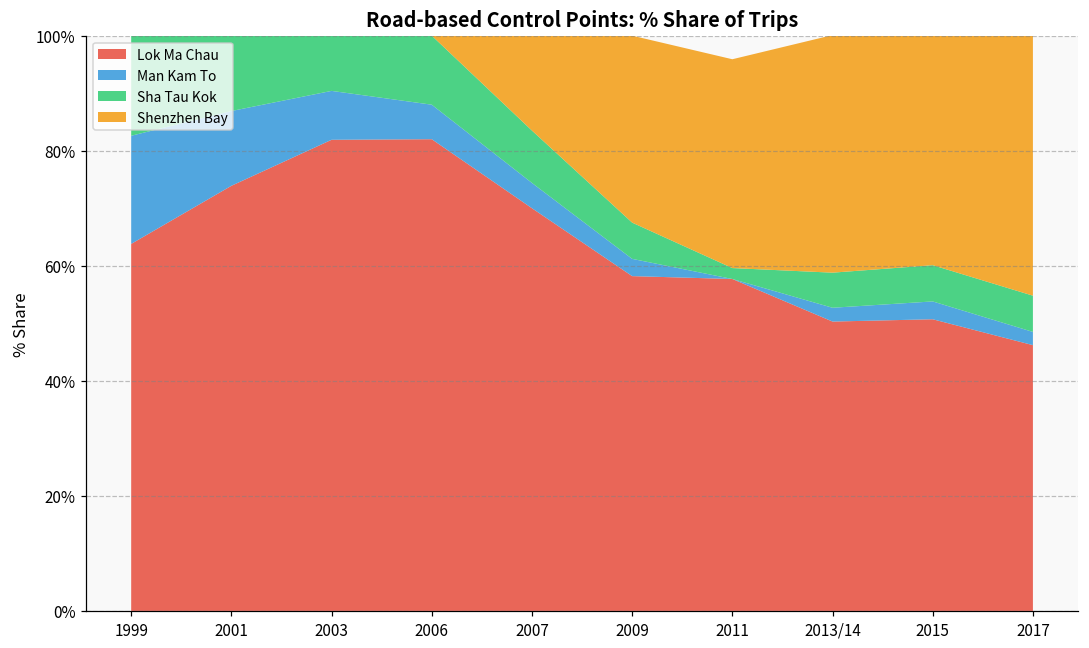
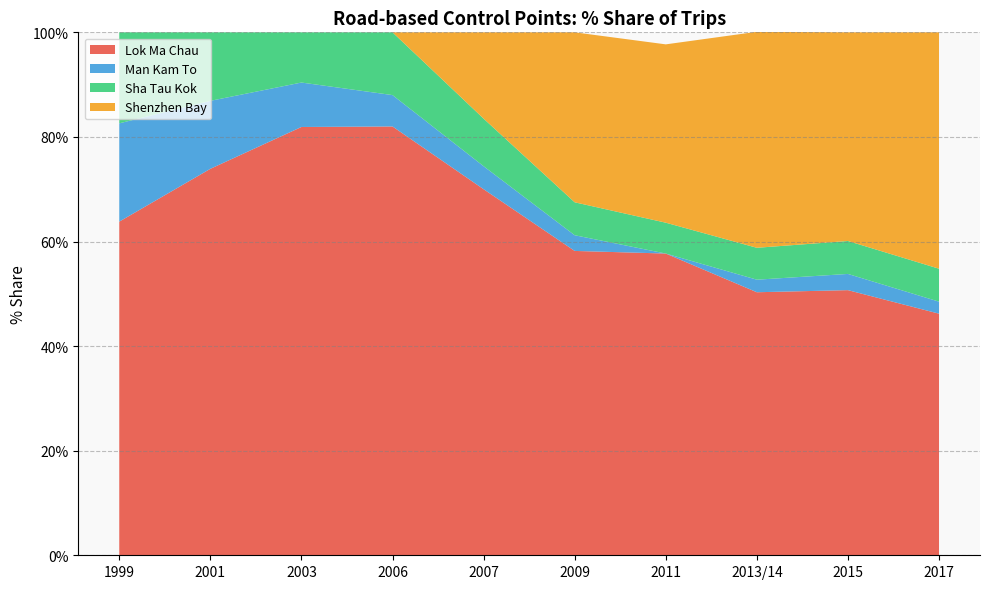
Sha Tau Kok, 2011: 2% -> 6%
Shenzhen Bay, 2011: 36% -> 34%
